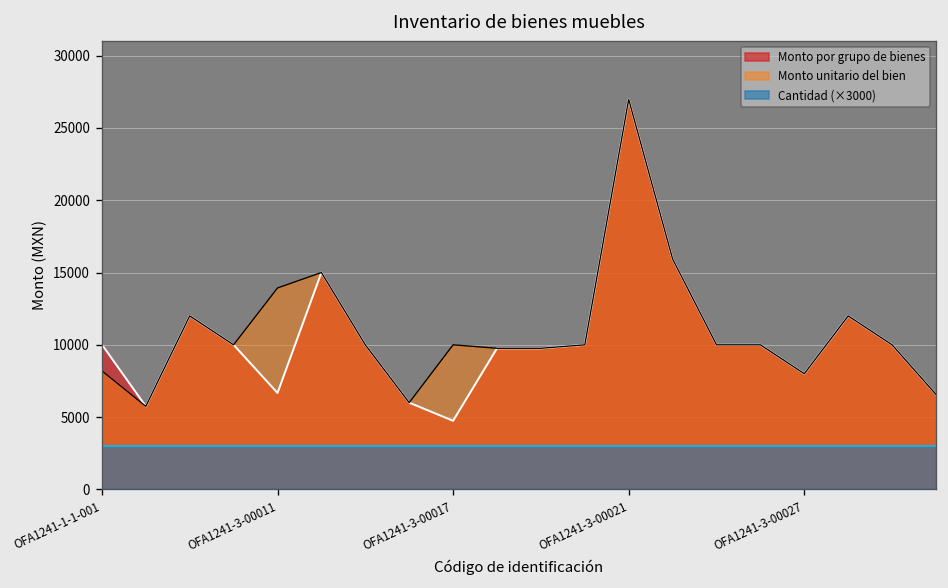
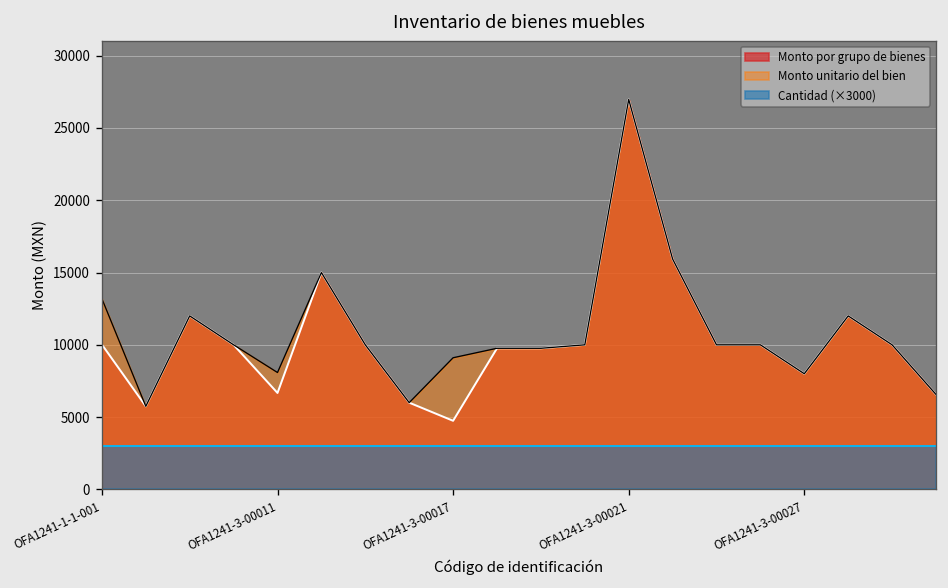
Monto unitario del bien, OFA1241-1-1-001: 8200 -> 13200
Monto unitario del bien, OFA1241-3-00011: 13900 -> 8100
Monto unitario del bien, OFA1241-3-00017: 10000 -> 9100
